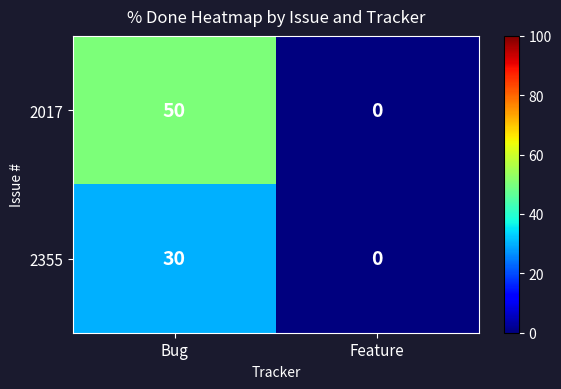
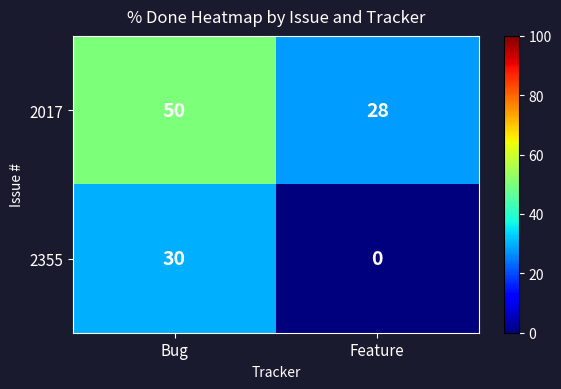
2017, Feature: 0 -> 28
